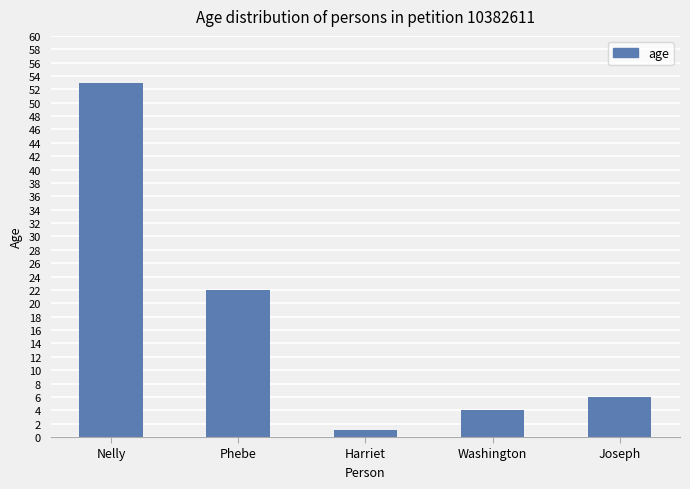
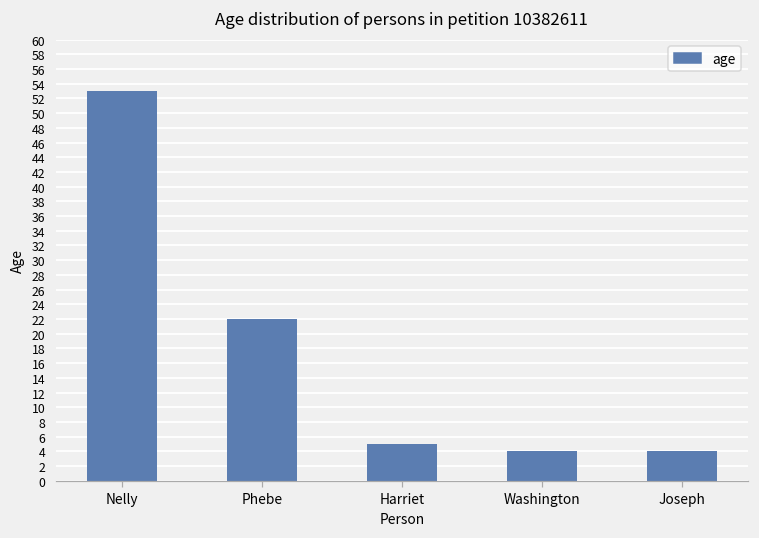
Harriet: 1 -> 5
Joseph: 6 -> 4
